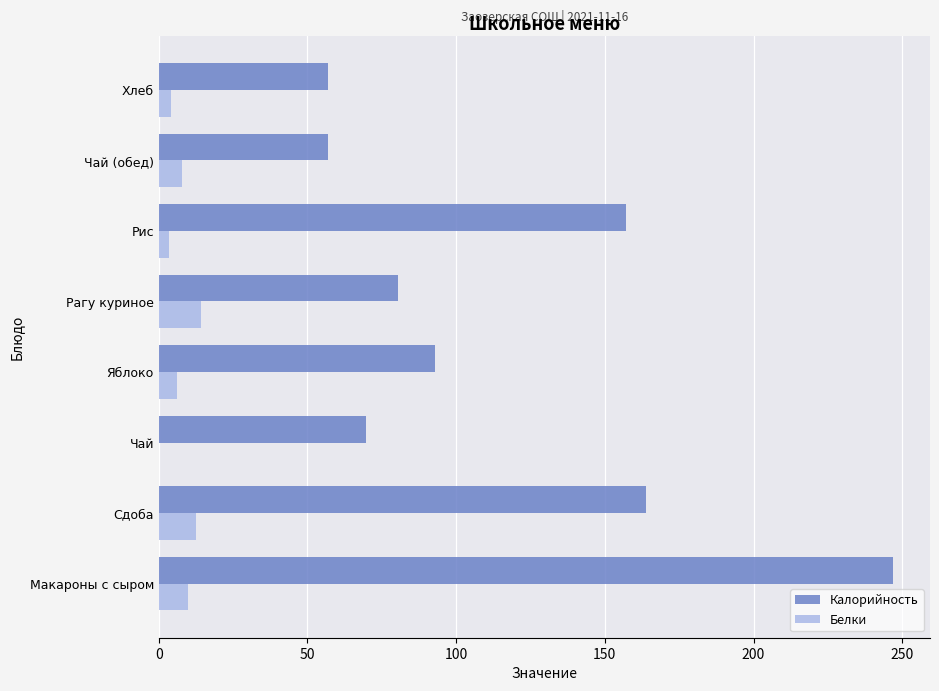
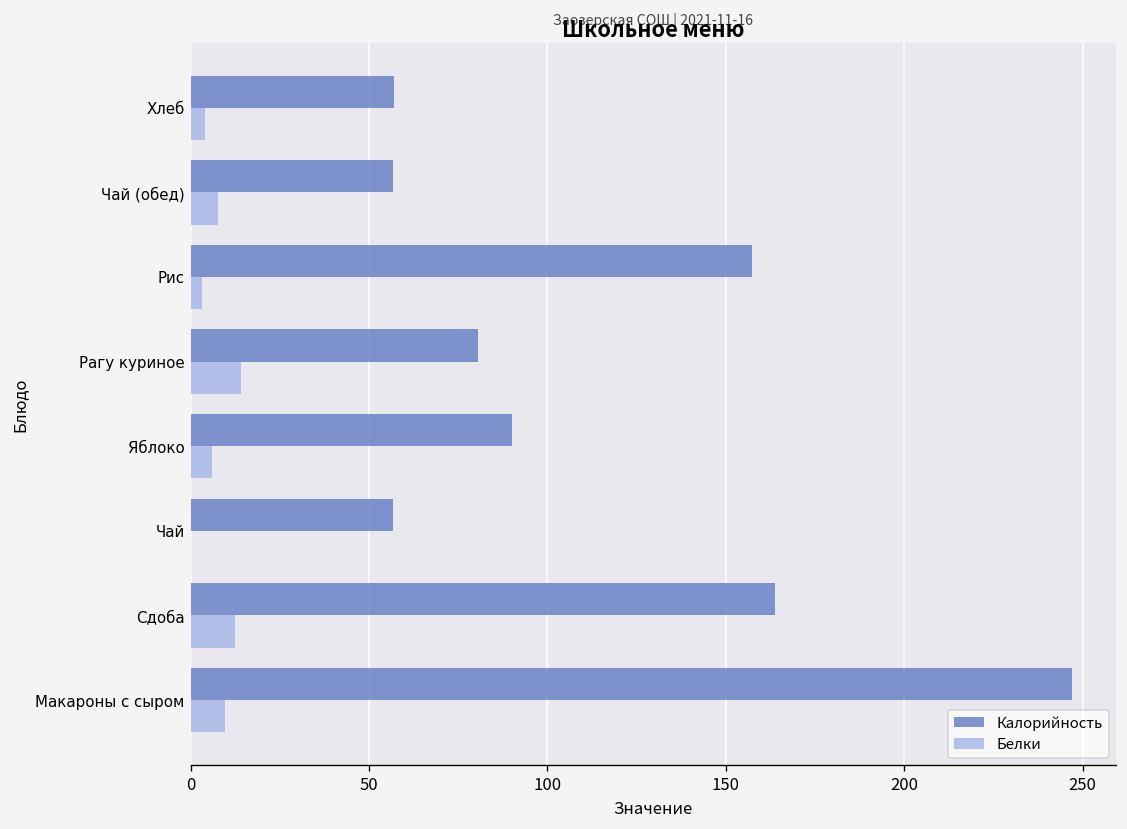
Калорийность, Яблоко: 93 -> 90
Калорийность, Чай: 70 -> 57
